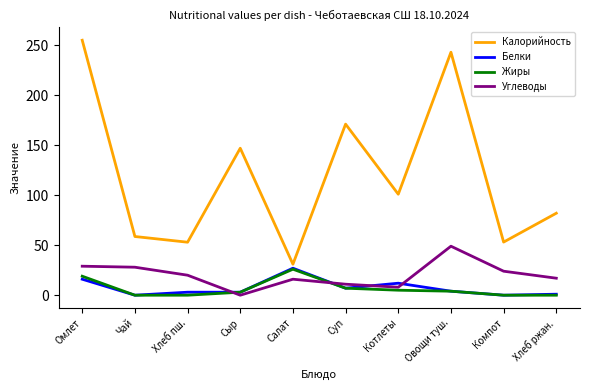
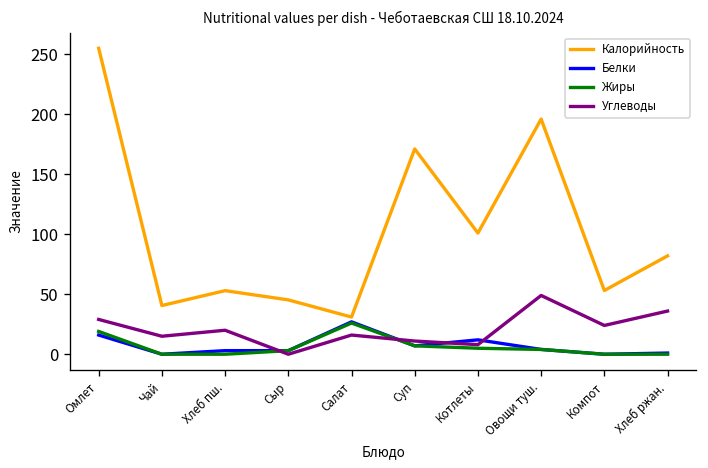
Калорийность, Чай: 60 -> 40
Углеводы, Чай: 30 -> 20
Калорийность, Сыр: 150 -> 50
Калорийность, Овощи туш.: 240 -> 200
Углеводы, Хлеб ржан.: 20 -> 40
